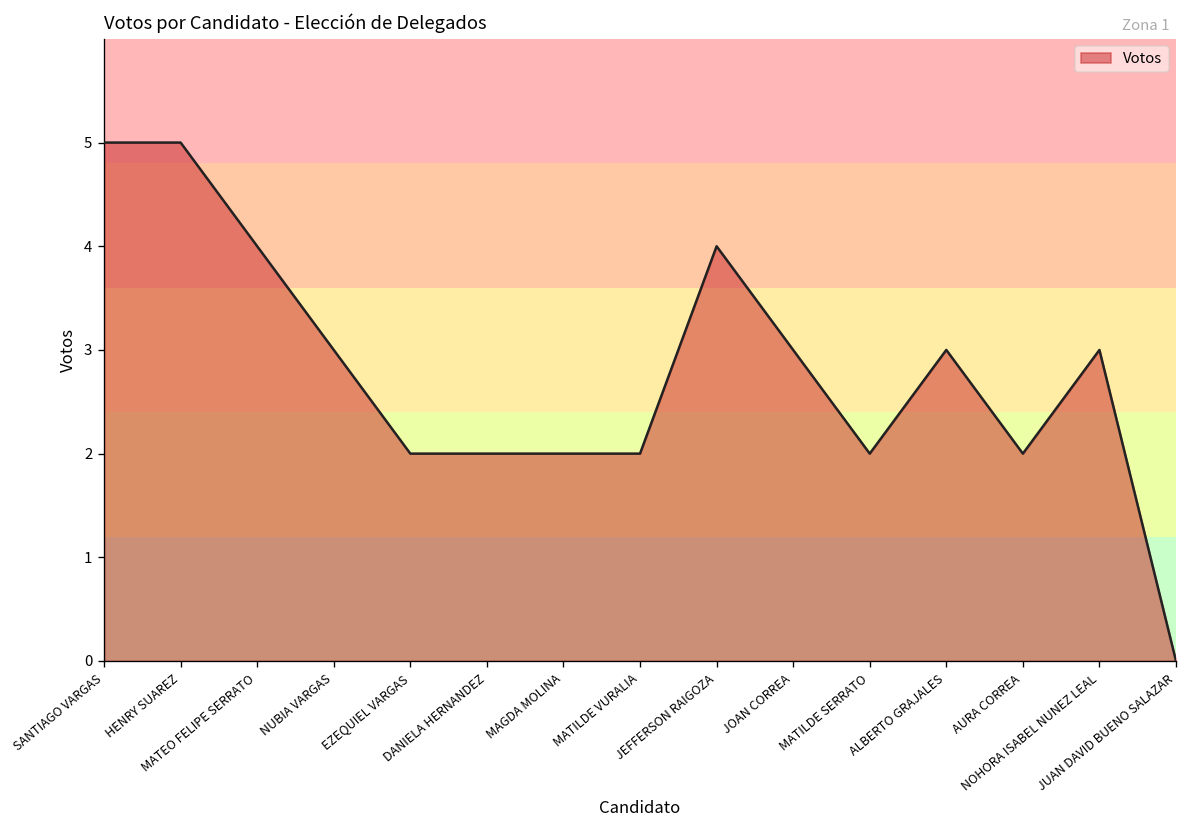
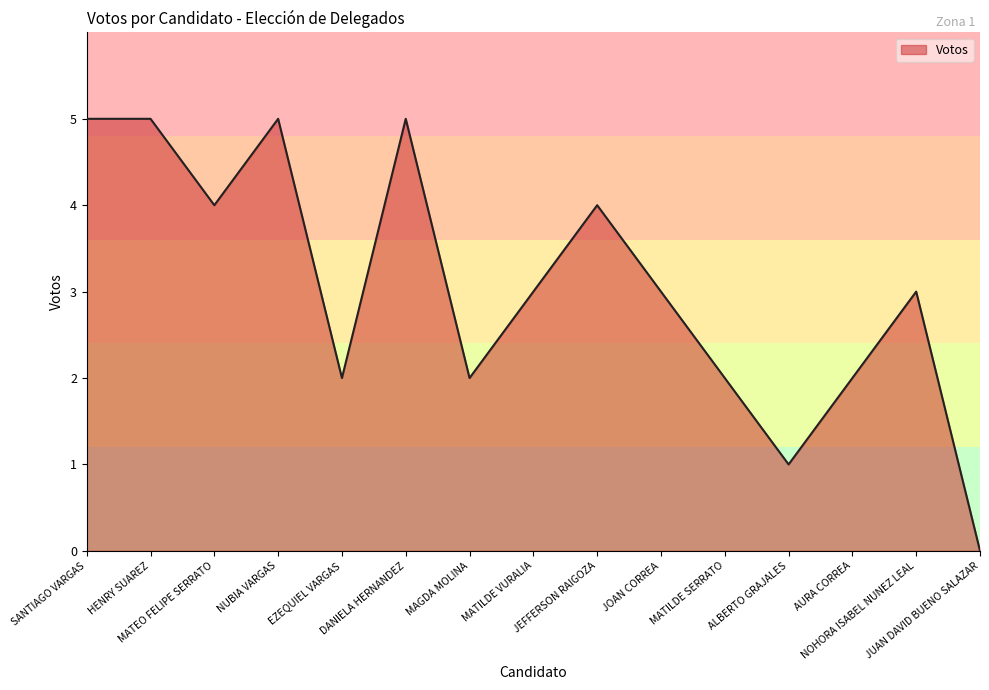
NUBIA VARGAS: 3 -> 5
DANIELA HERNANDEZ: 2 -> 5
MATILDE VURALIA: 2 -> 3
ALBERTO GRAJALES: 3 -> 1
